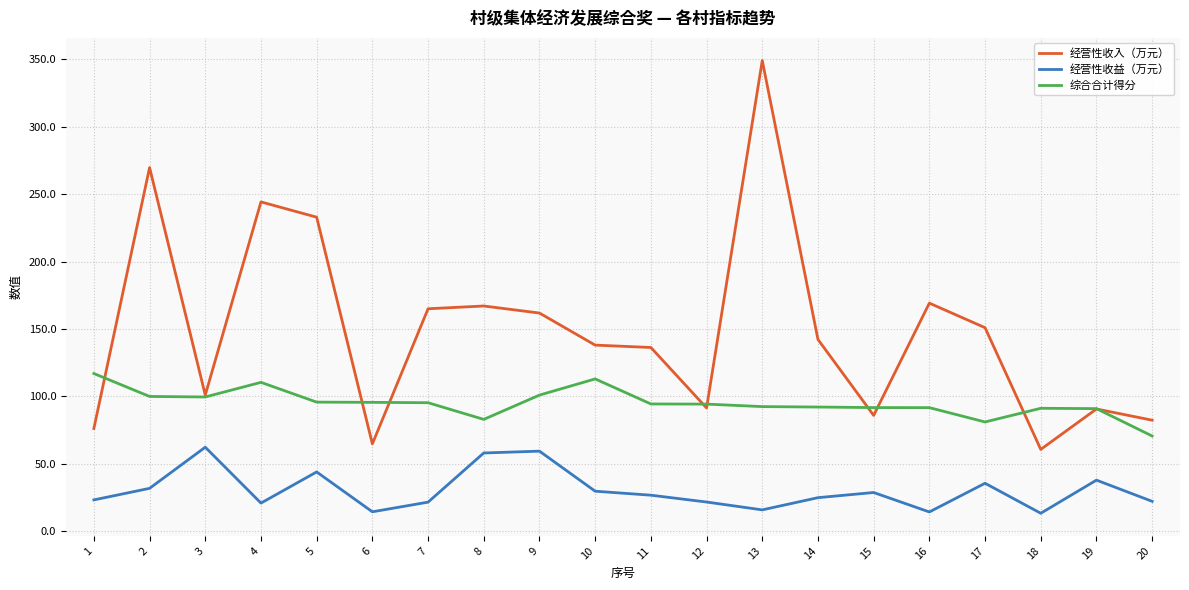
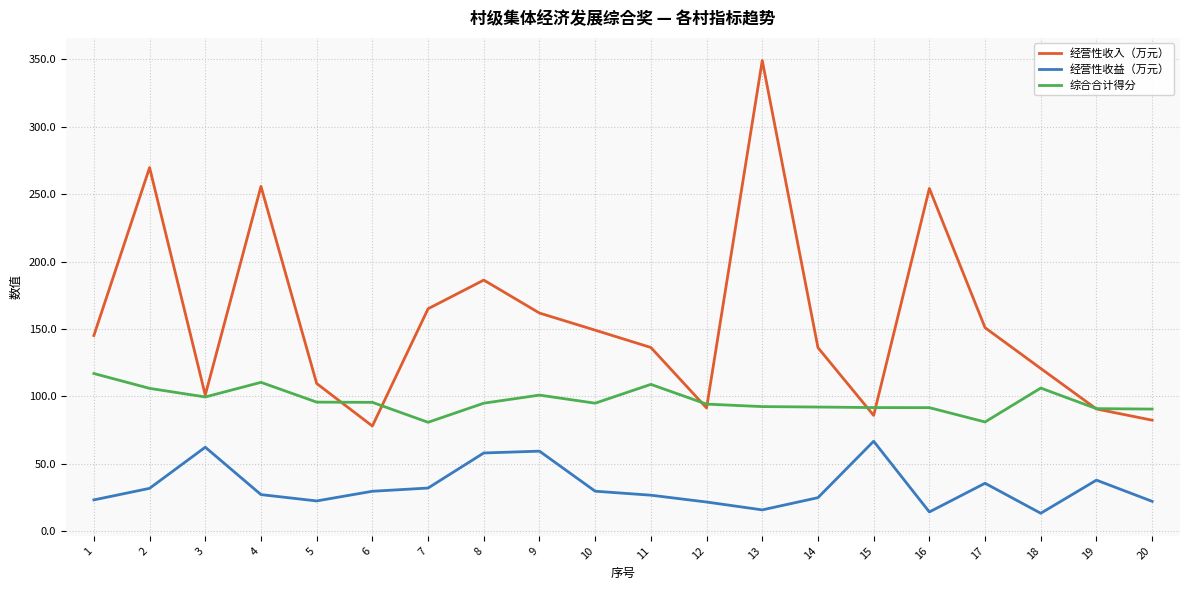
经营性收入（万元）, 1: 76 -> 145
综合合计得分, 2: 100 -> 106
经营性收入（万元）, 4: 244 -> 256
经营性收益（万元）, 4: 21 -> 27
经营性收入（万元）, 5: 233 -> 110
经营性收益（万元）, 5: 44 -> 23
经营性收入（万元）, 6: 65 -> 78
经营性收益（万元）, 6: 14 -> 30
经营性收益（万元）, 7: 22 -> 32
综合合计得分, 7: 95 -> 81
经营性收入（万元）, 8: 167 -> 186
综合合计得分, 8: 83 -> 95
经营性收入（万元）, 10: 138 -> 149
综合合计得分, 10: 113 -> 95
综合合计得分, 11: 94 -> 109
经营性收入（万元）, 14: 142 -> 136
经营性收益（万元）, 15: 29 -> 67
经营性收入（万元）, 16: 169 -> 254
经营性收入（万元）, 18: 61 -> 121
综合合计得分, 18: 91 -> 106
综合合计得分, 20: 71 -> 91
